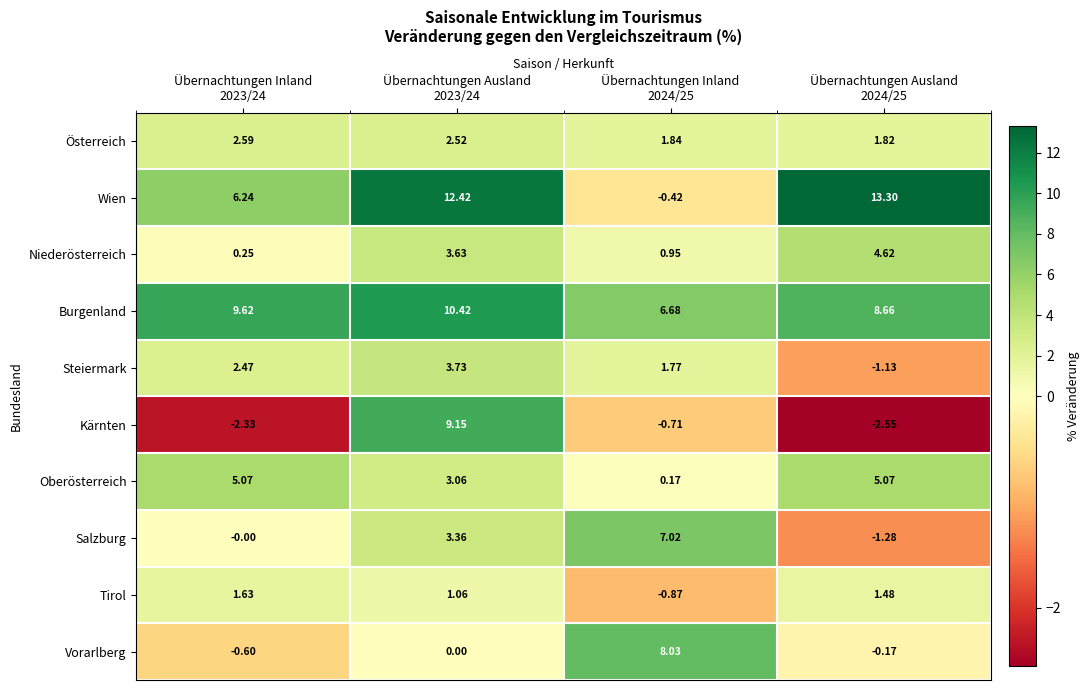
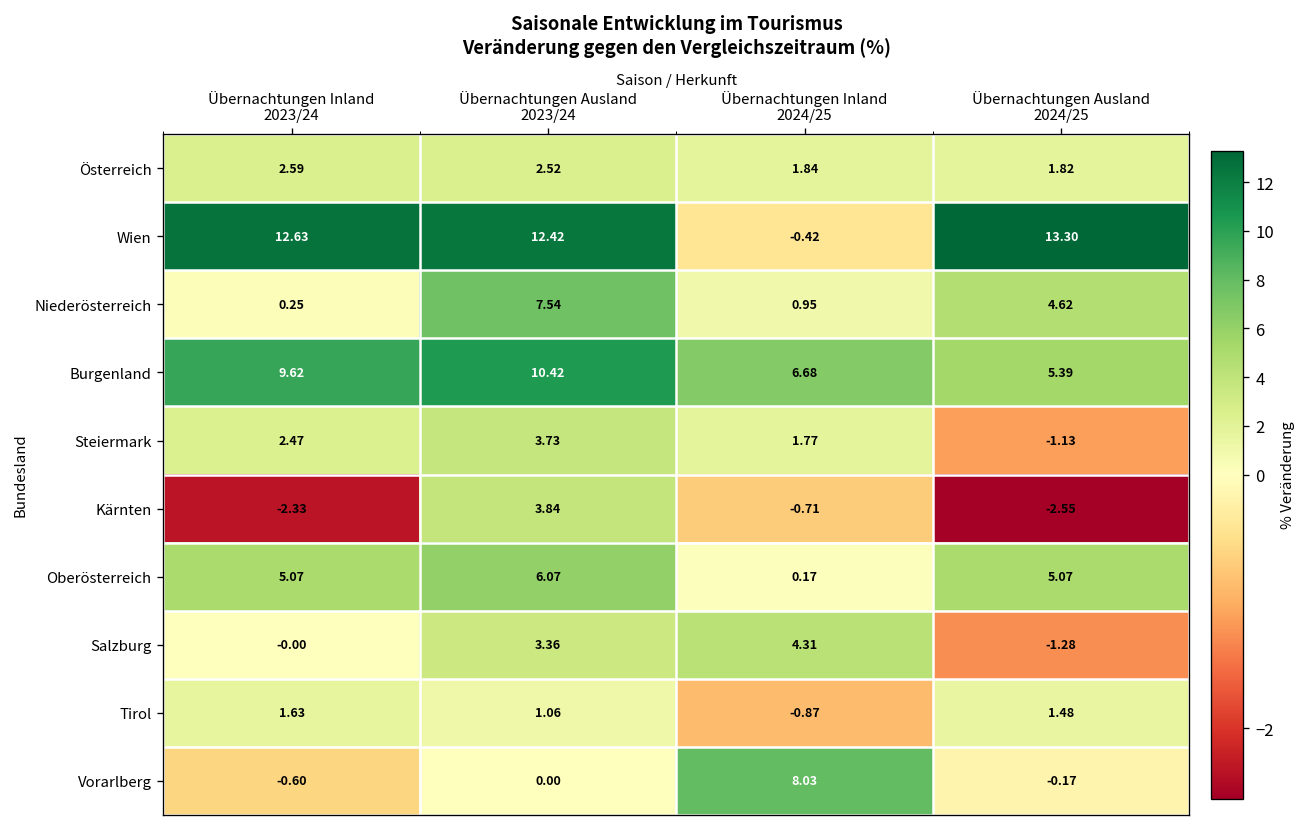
Wien, Übernachtungen Inland 2023/24: 6.24 -> 12.63
Niederösterreich, Übernachtungen Ausland 2023/24: 3.63 -> 7.54
Burgenland, Übernachtungen Ausland 2024/25: 8.66 -> 5.39
Kärnten, Übernachtungen Ausland 2023/24: 9.15 -> 3.84
Oberösterreich, Übernachtungen Ausland 2023/24: 3.06 -> 6.07
Salzburg, Übernachtungen Inland 2024/25: 7.02 -> 4.31
